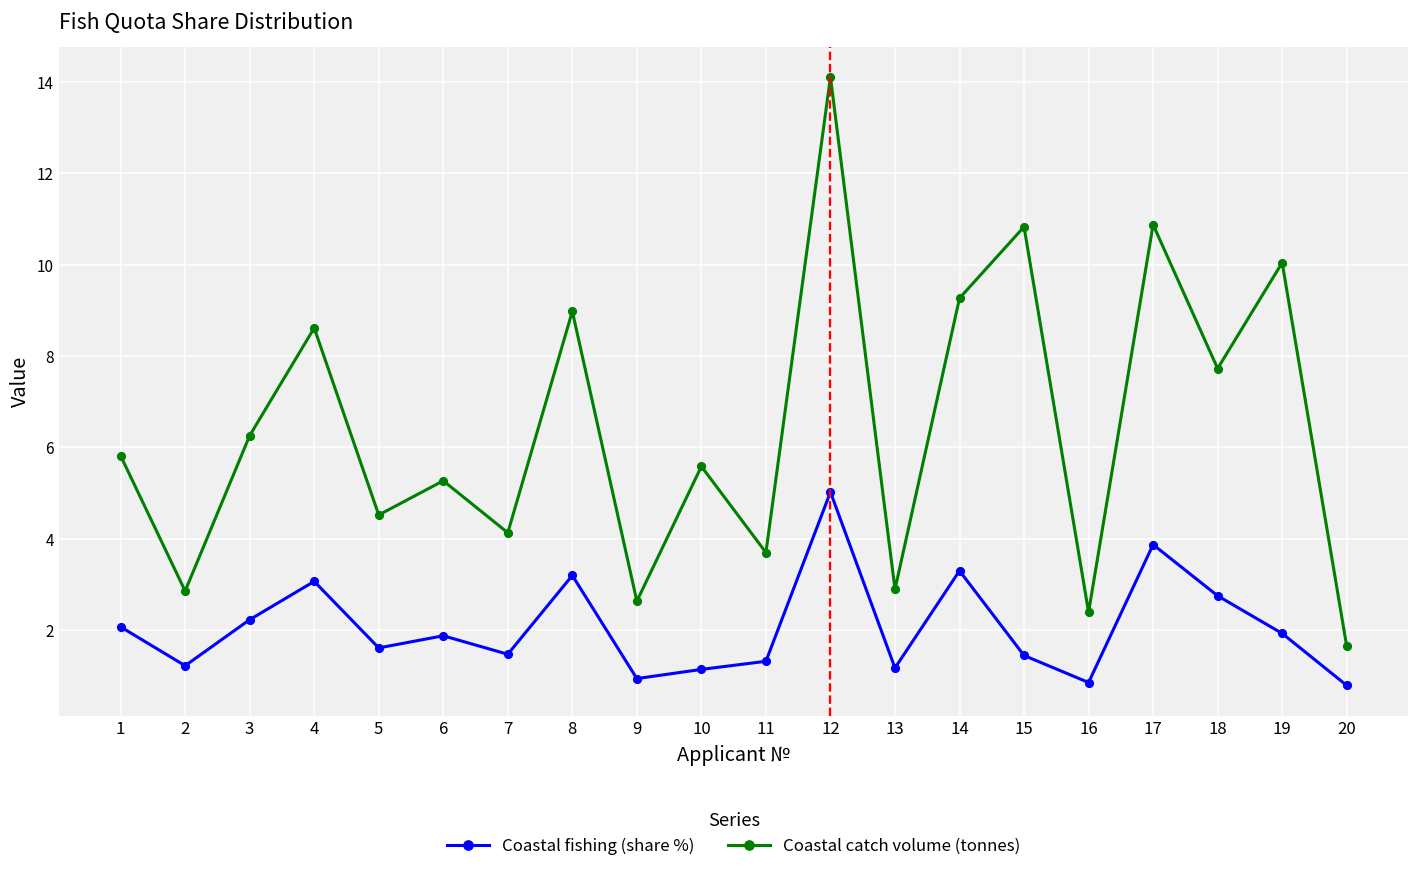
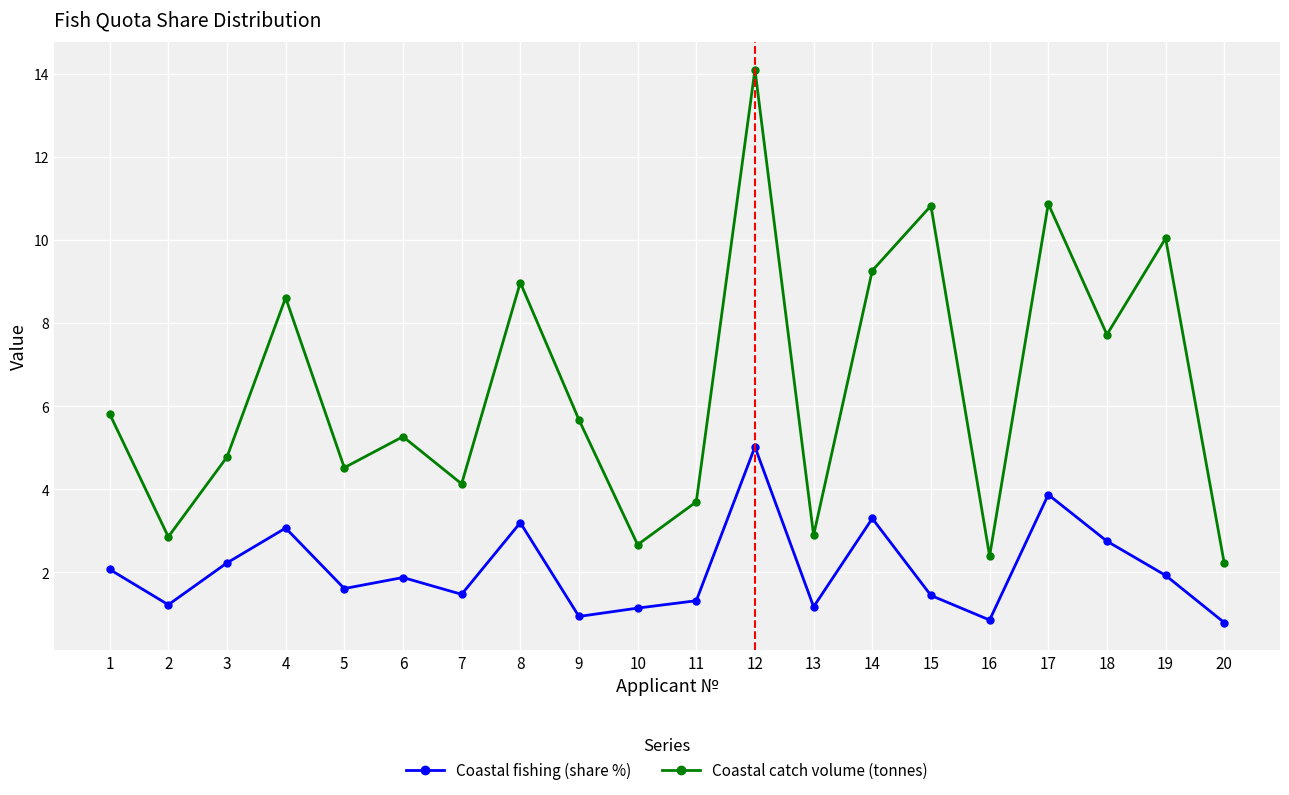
Coastal catch volume (tonnes), 3: 6.3 -> 4.8
Coastal catch volume (tonnes), 9: 2.6 -> 5.7
Coastal catch volume (tonnes), 10: 5.6 -> 2.7
Coastal catch volume (tonnes), 20: 1.6 -> 2.2
